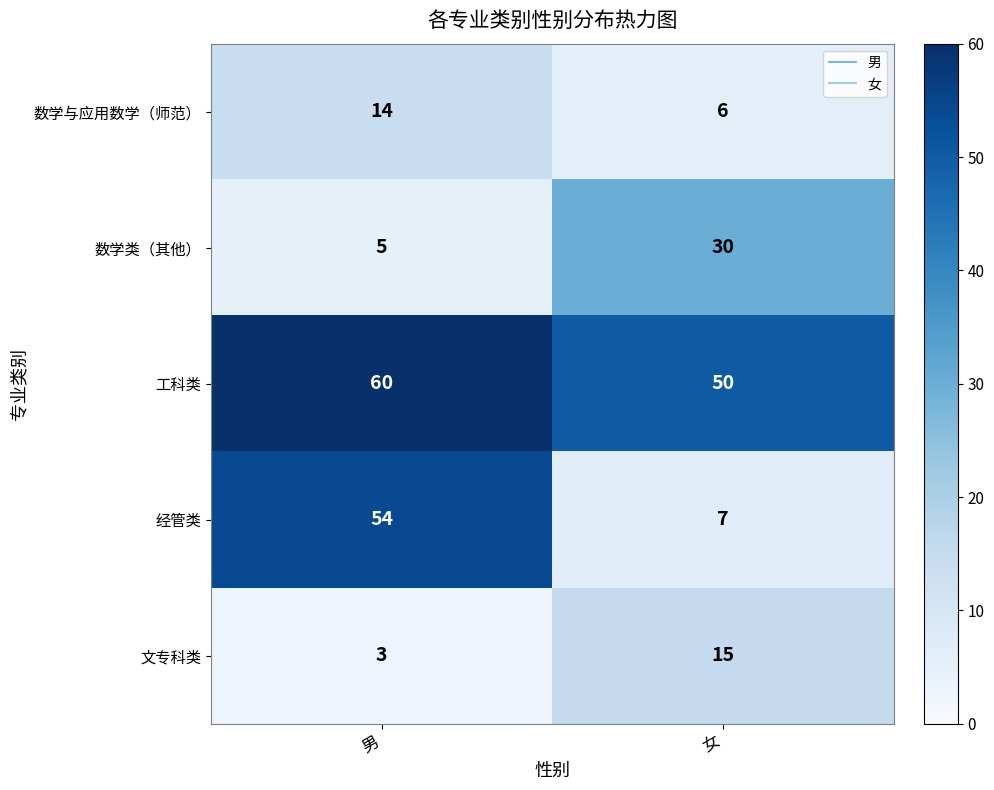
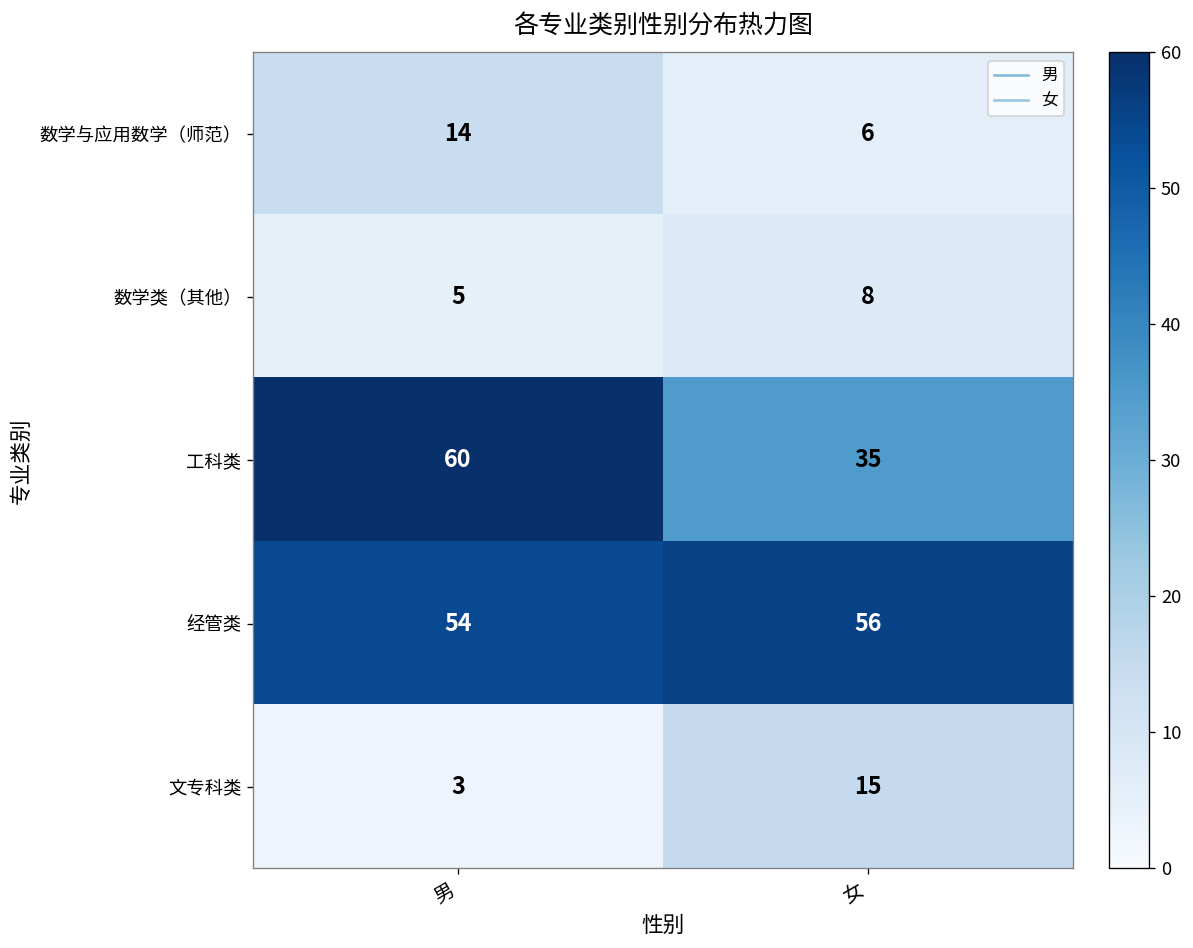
数学类（其他）, 女: 30 -> 8
工科类, 女: 50 -> 35
经管类, 女: 7 -> 56
